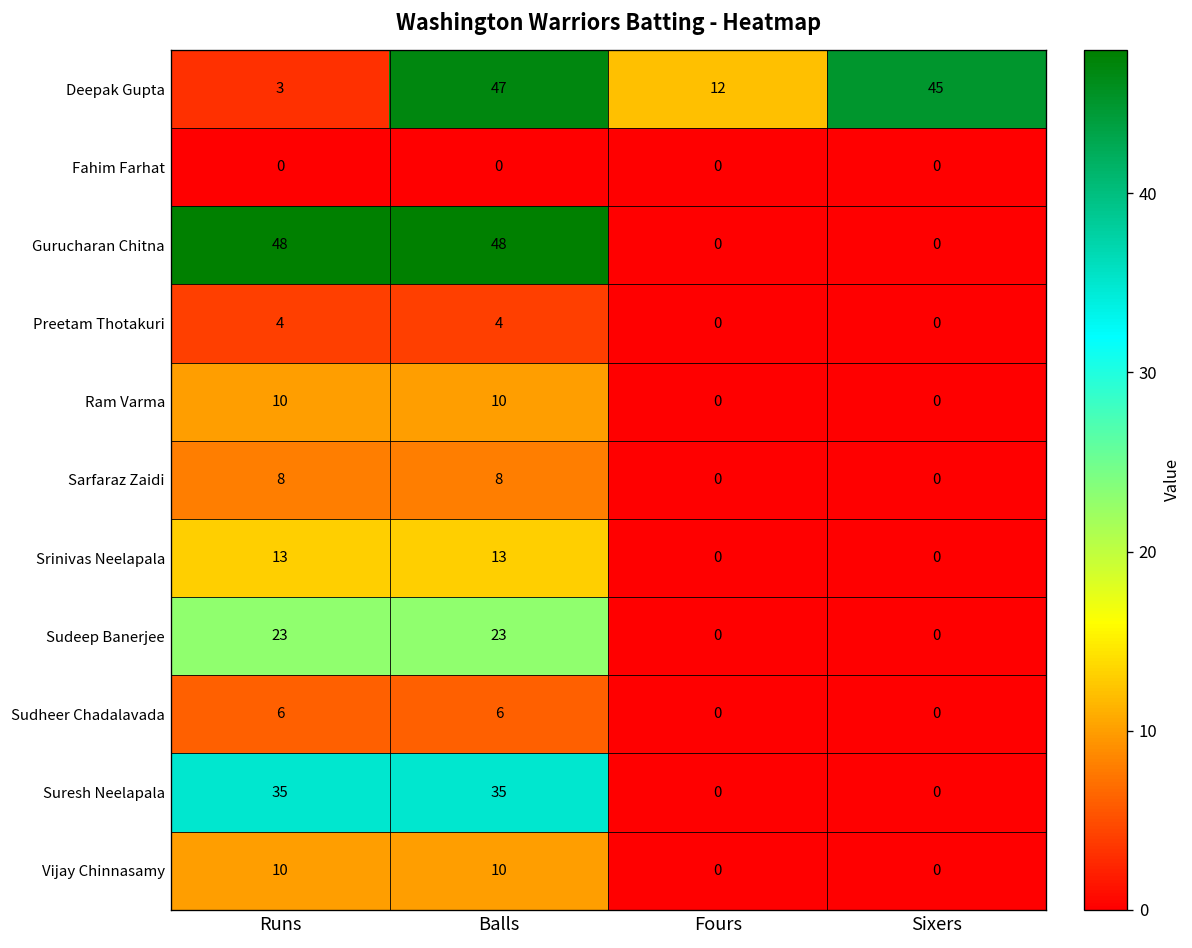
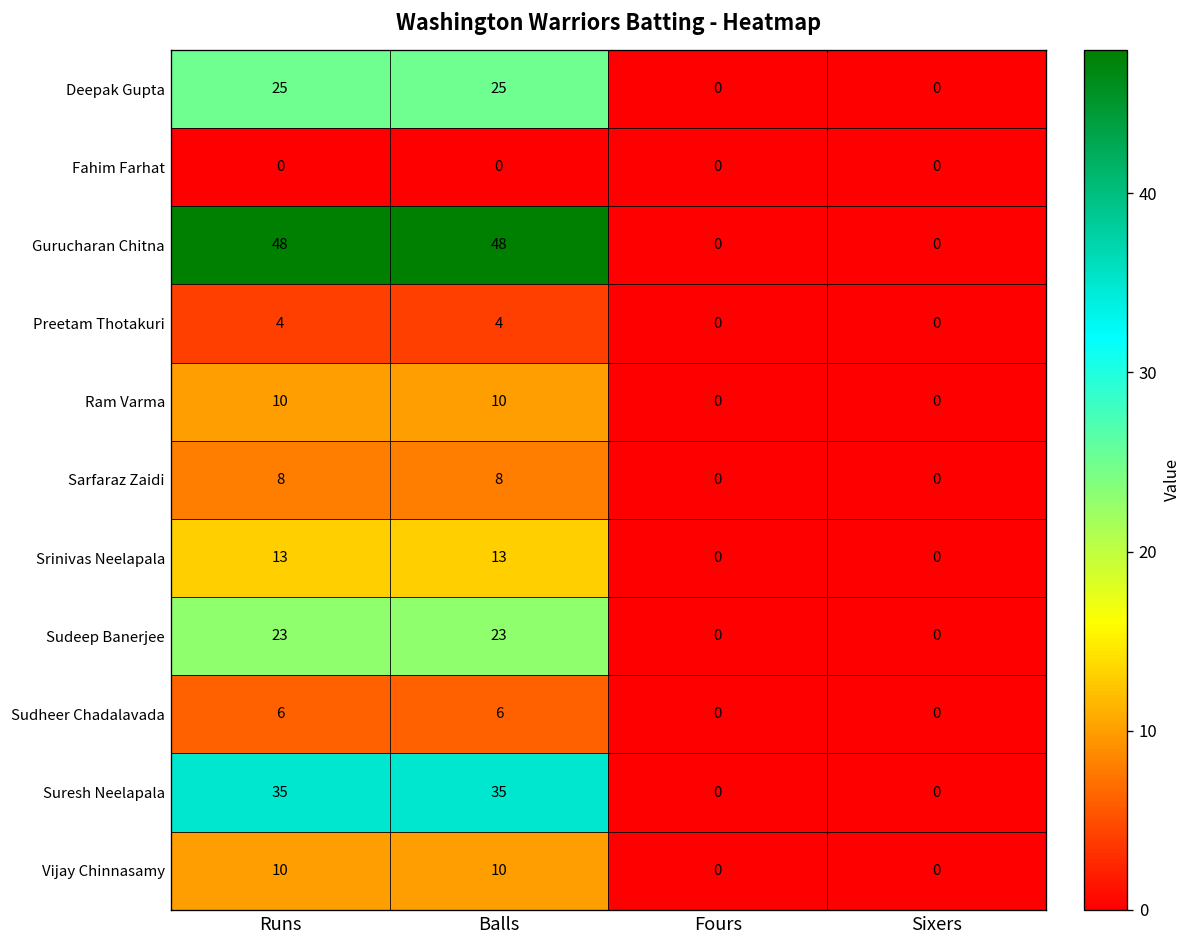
Deepak Gupta, Runs: 3 -> 25
Deepak Gupta, Balls: 47 -> 25
Deepak Gupta, Fours: 12 -> 0
Deepak Gupta, Sixers: 45 -> 0
